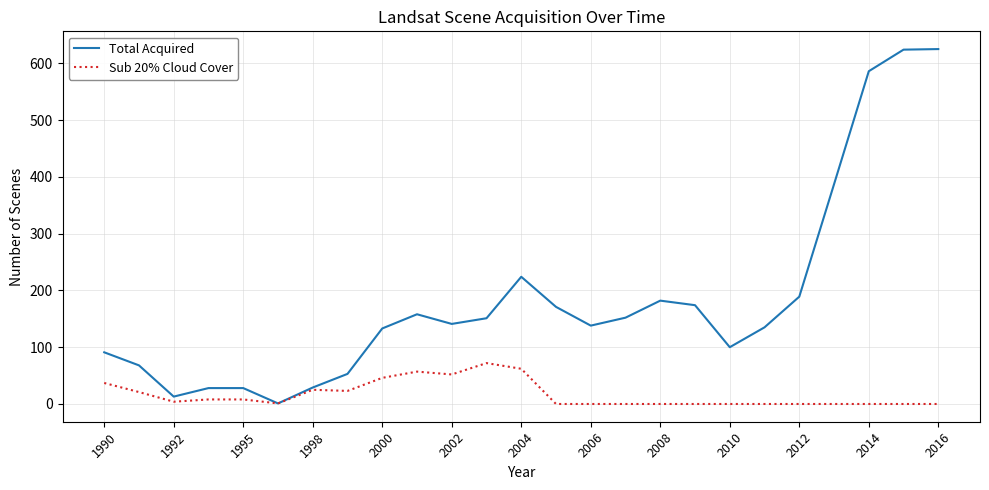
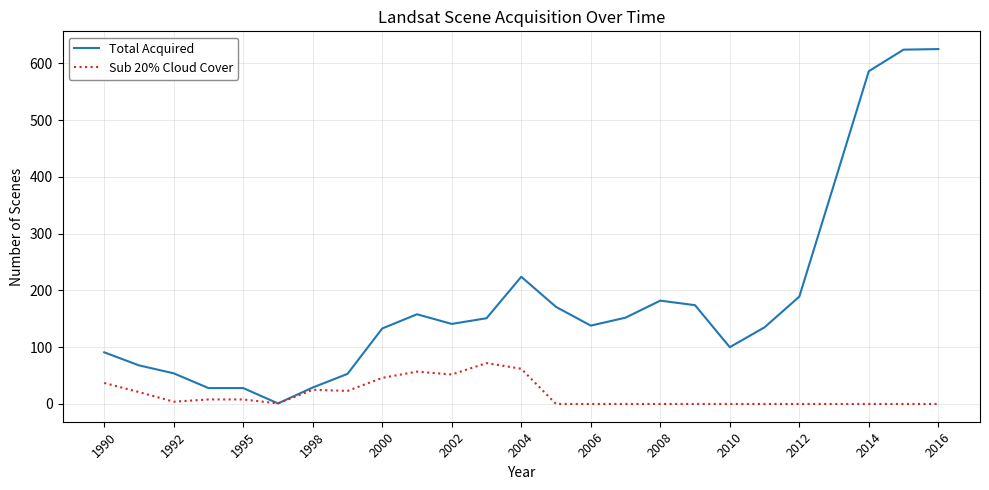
Total Acquired, 1992: 10 -> 50
